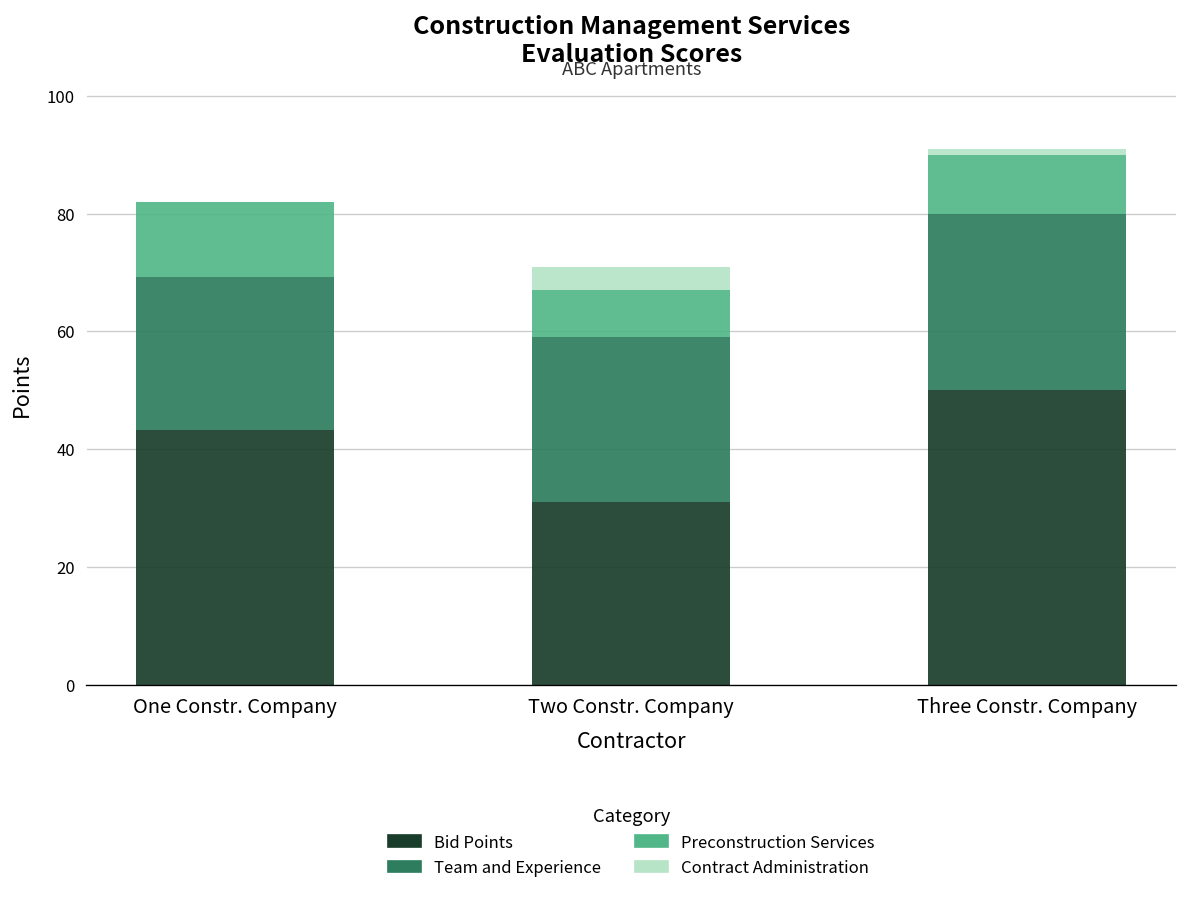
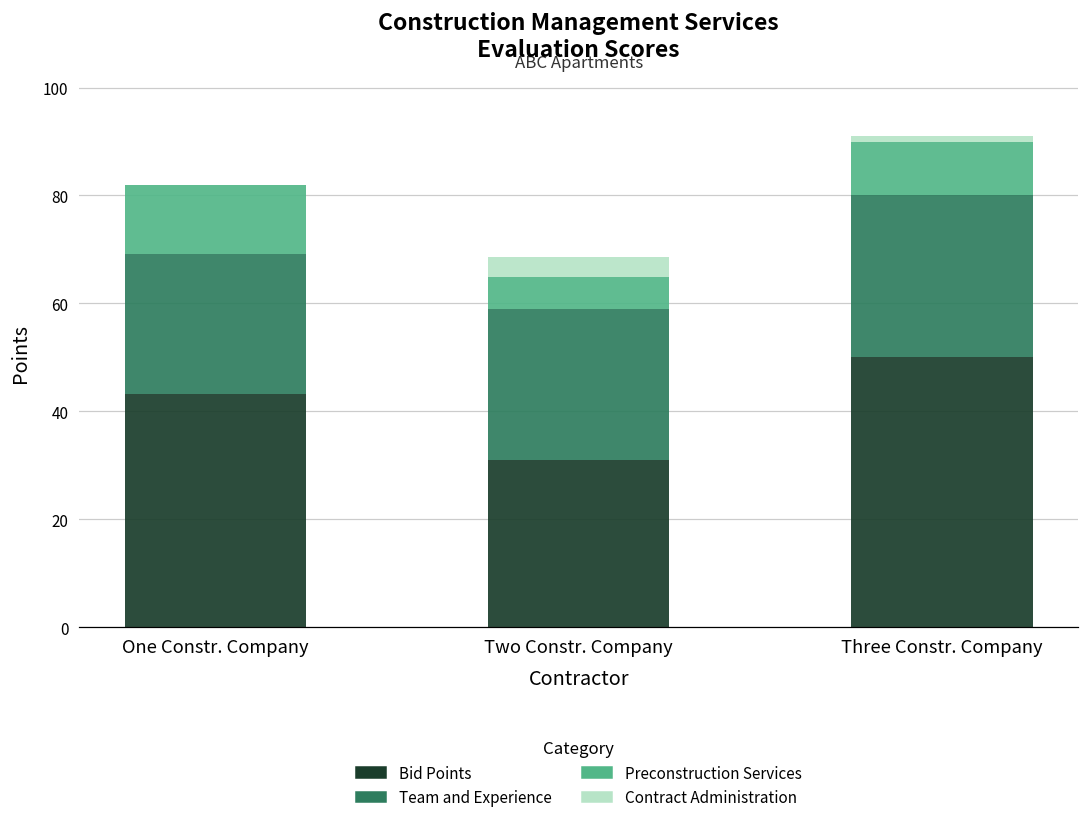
Preconstruction Services, Two Constr. Company: 8 -> 6
